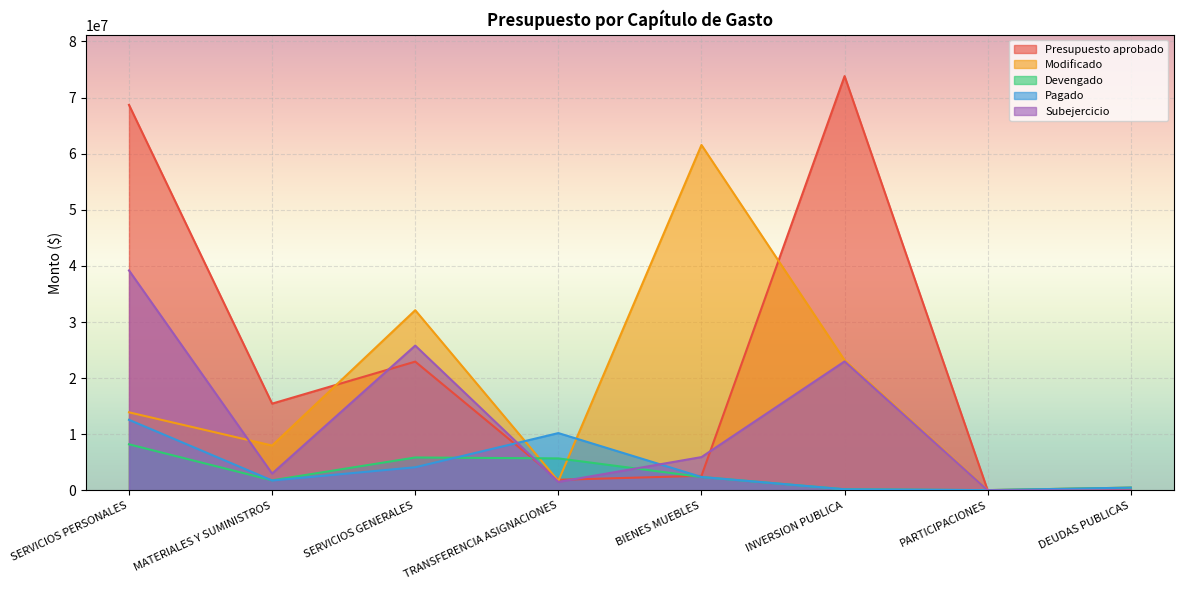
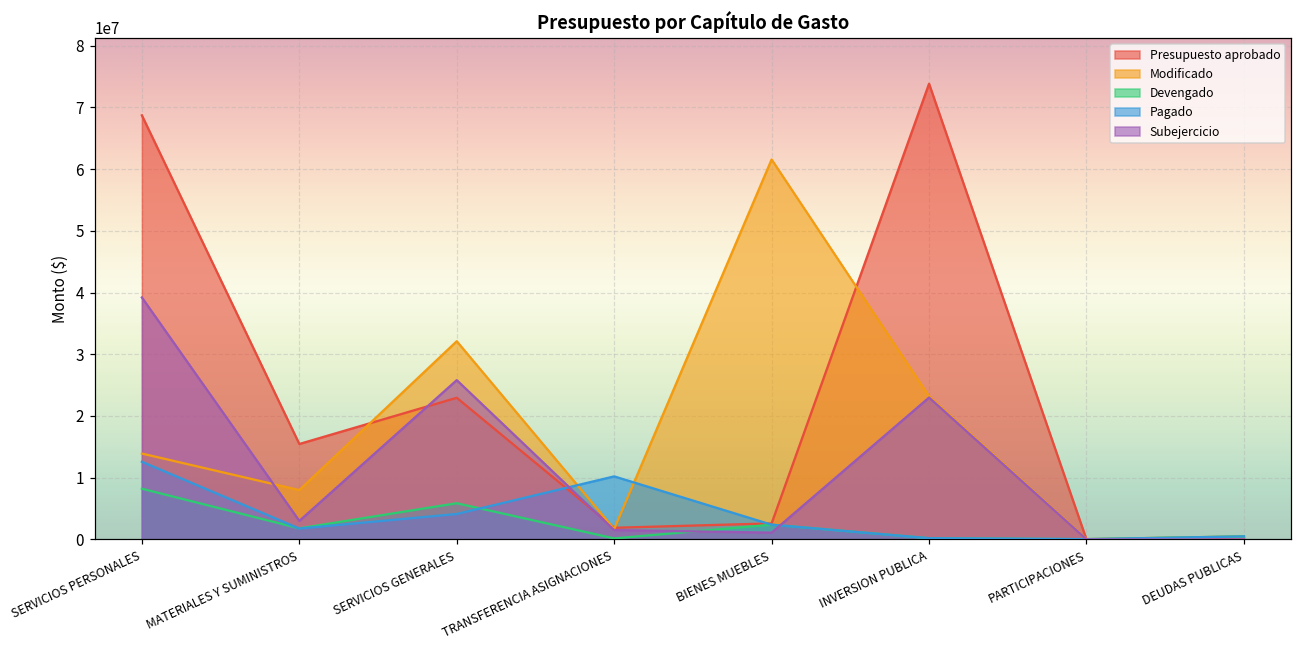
Devengado, TRANSFERENCIA ASIGNACIONES: 6000000 -> 0
Subejercicio, BIENES MUEBLES: 6000000 -> 1000000
